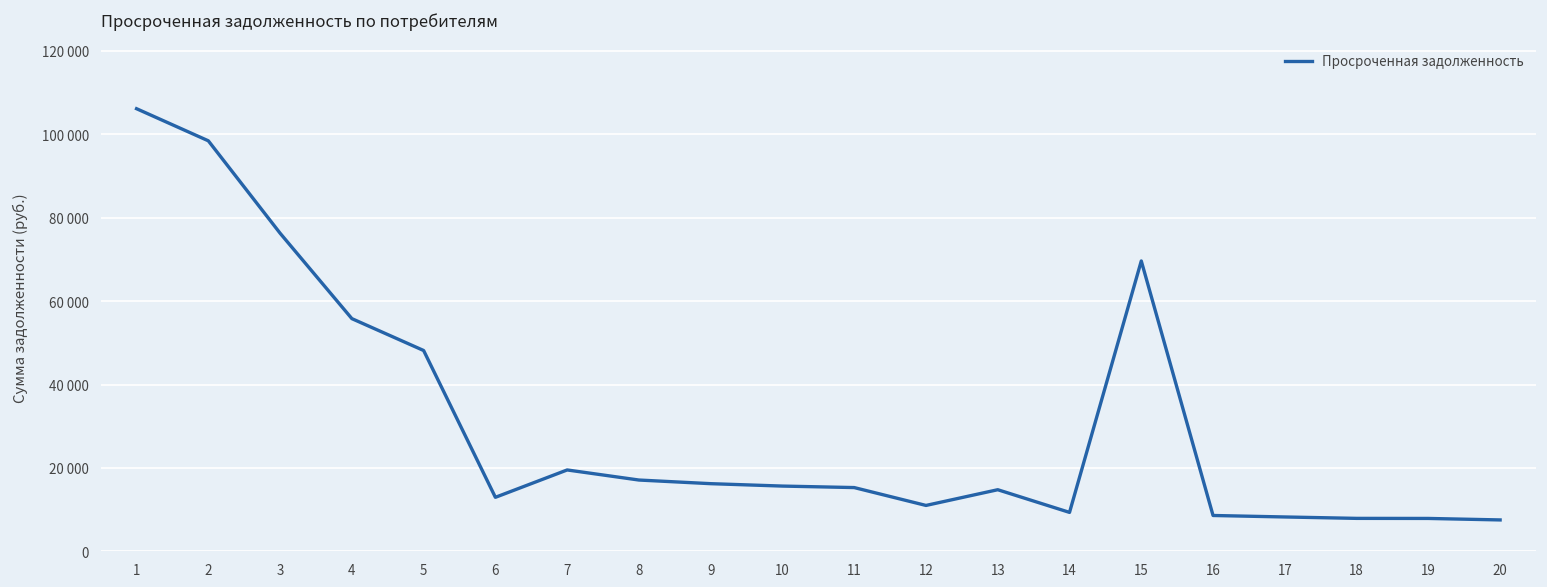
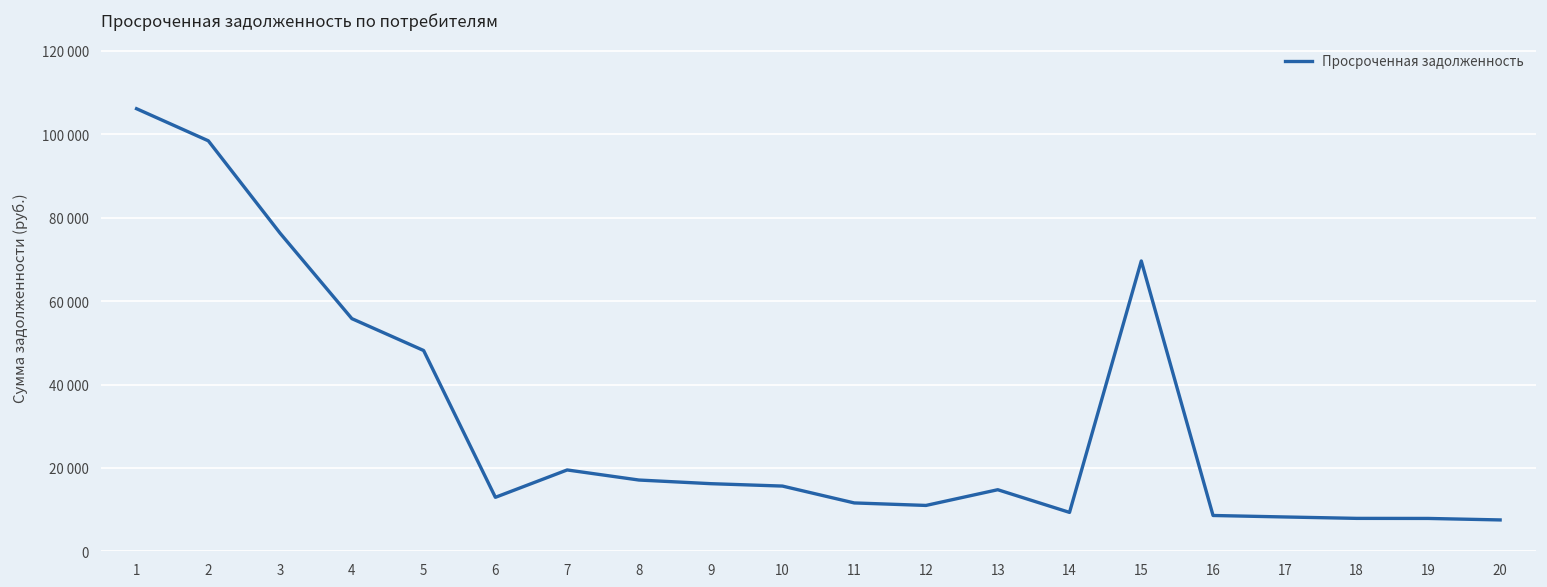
11: 15000 -> 12000
